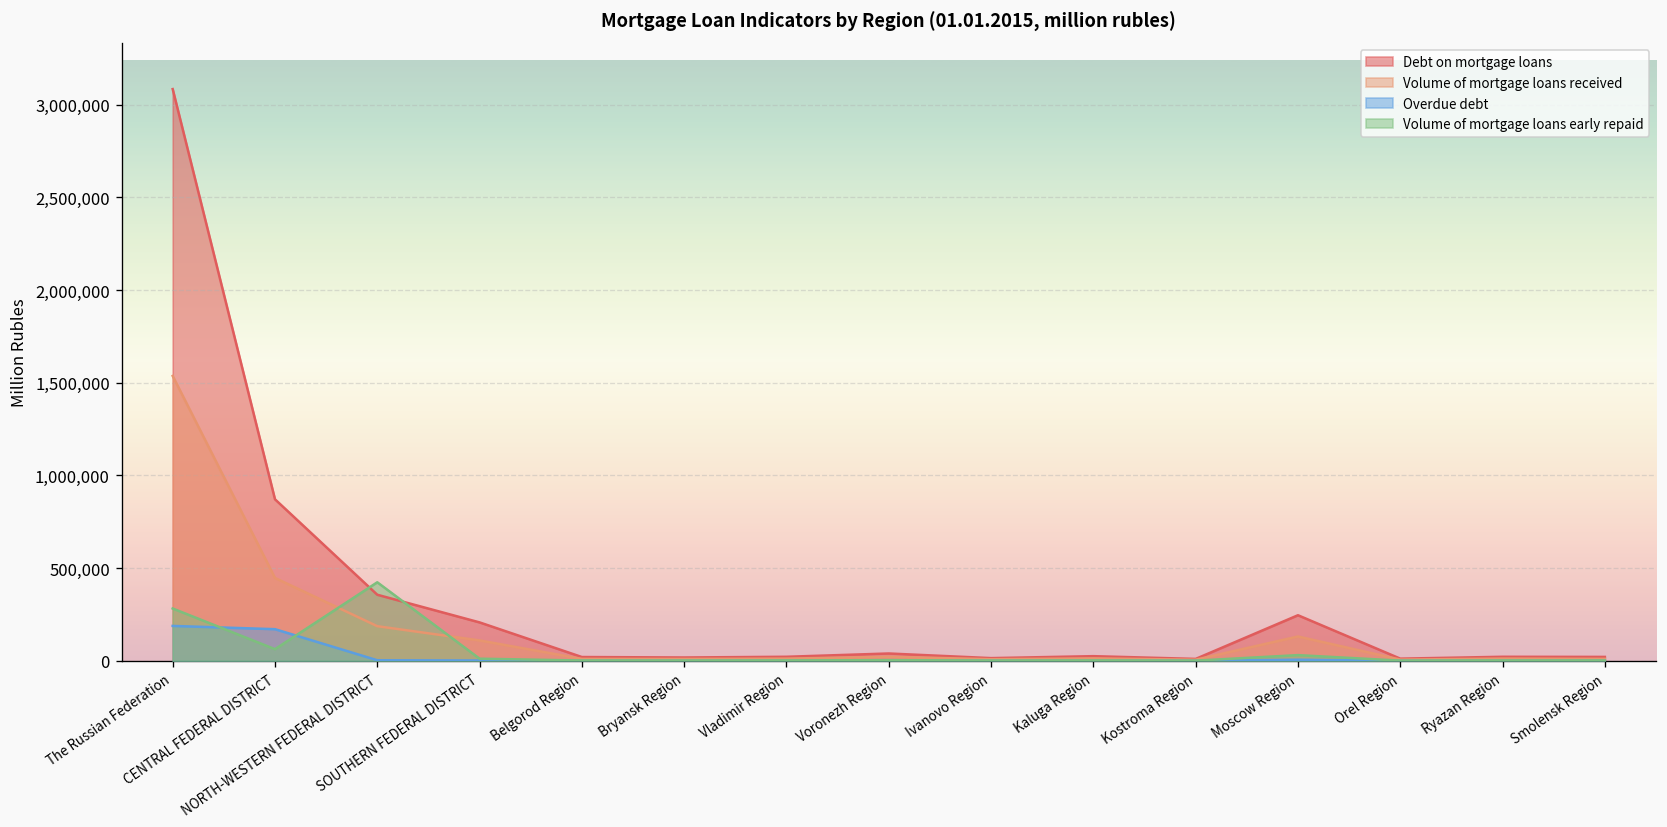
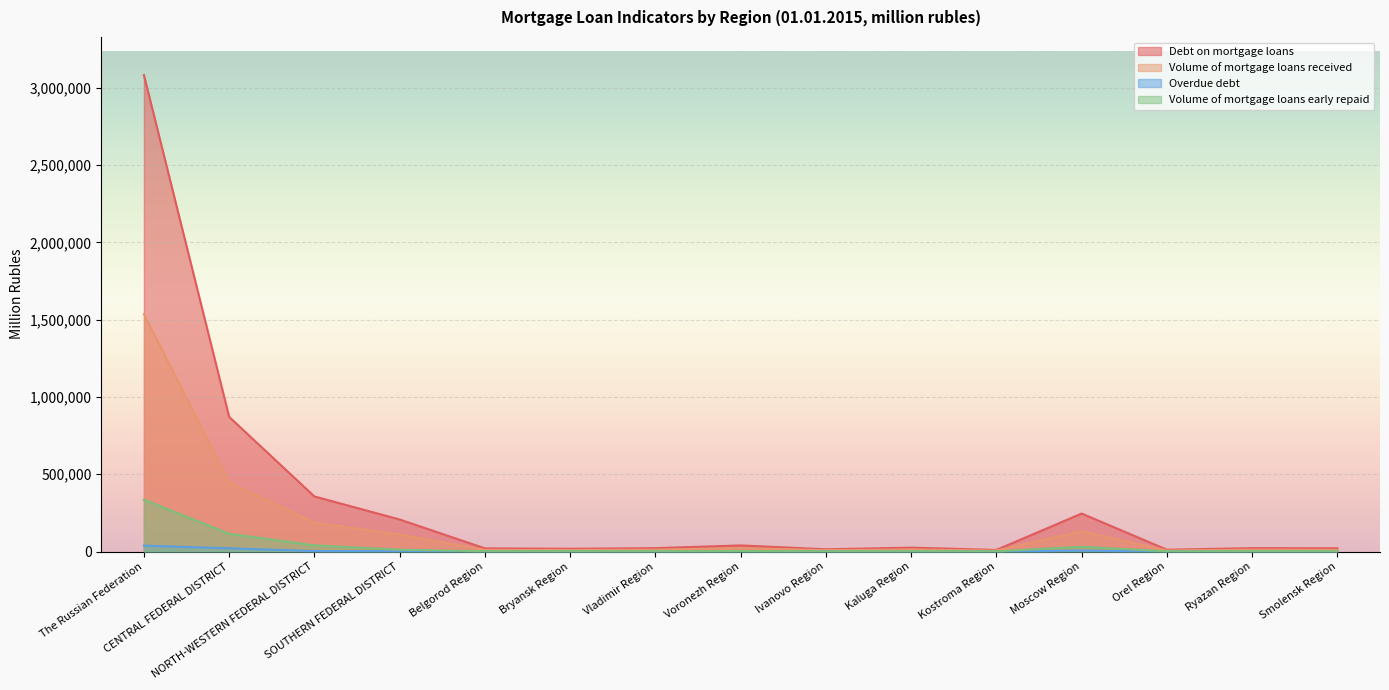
Overdue debt, The Russian Federation: 190,000 -> 40,000
Volume of mortgage loans early repaid, The Russian Federation: 280,000 -> 340,000
Overdue debt, CENTRAL FEDERAL DISTRICT: 170,000 -> 20,000
Volume of mortgage loans early repaid, CENTRAL FEDERAL DISTRICT: 60,000 -> 110,000
Volume of mortgage loans early repaid, NORTH-WESTERN FEDERAL DISTRICT: 420,000 -> 40,000
